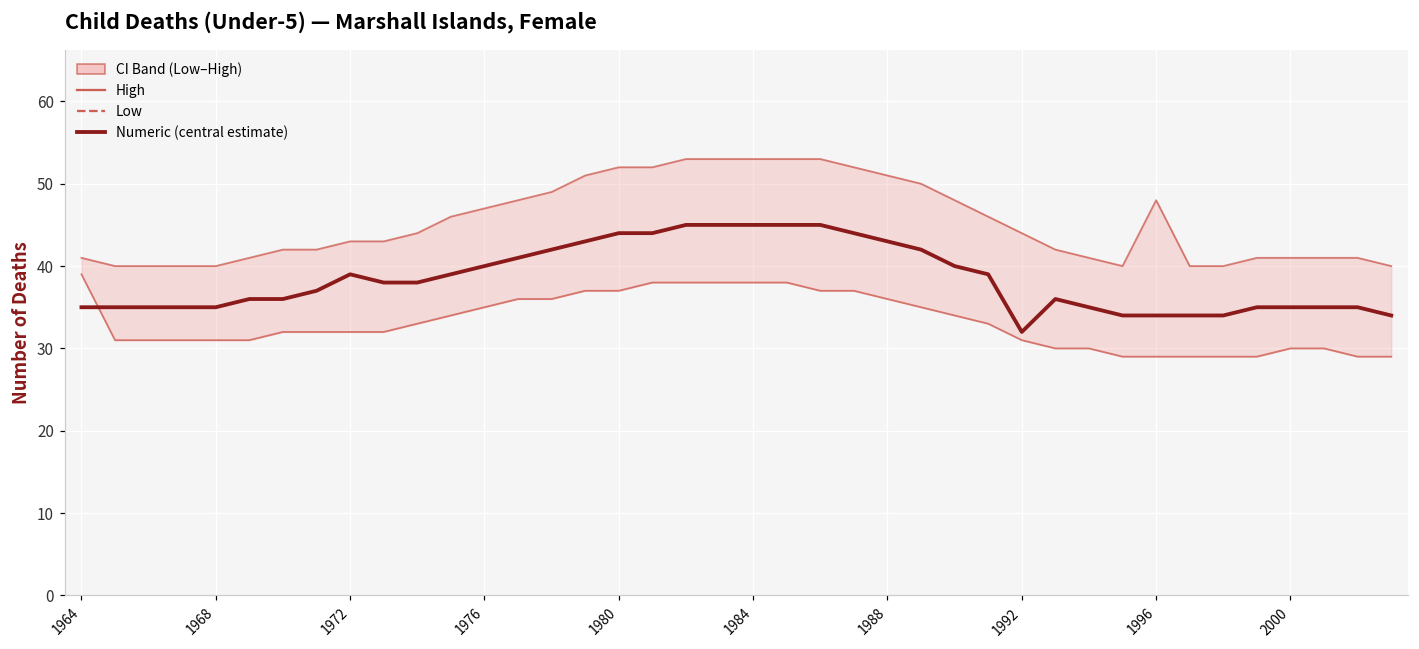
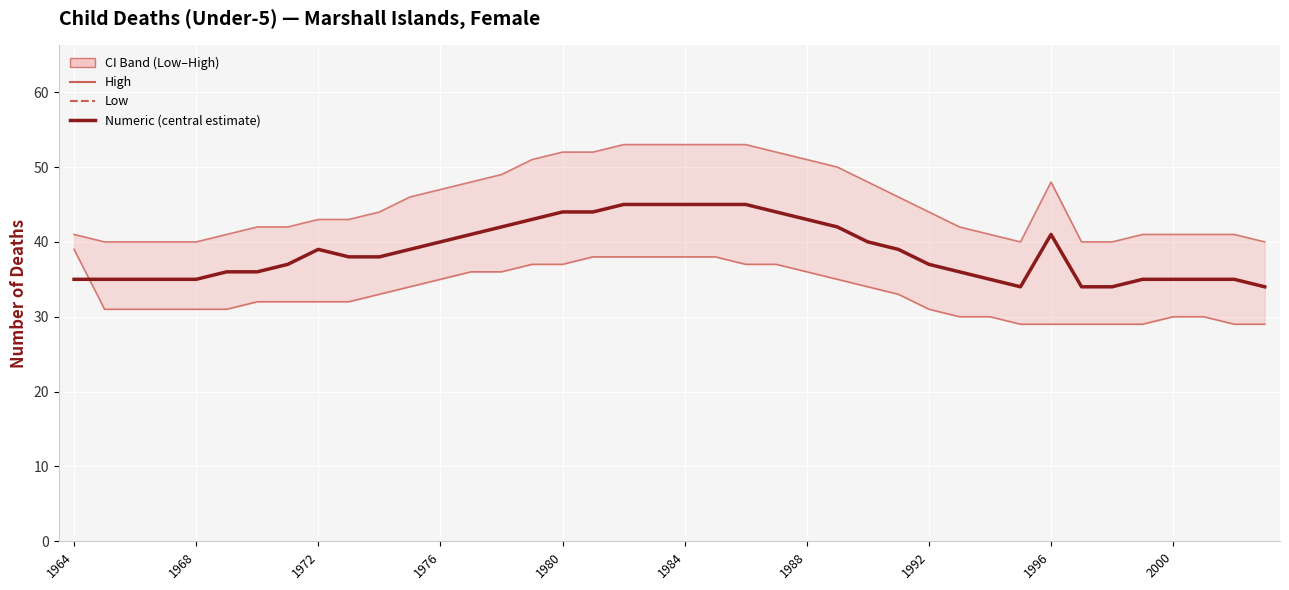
Numeric (central estimate), 1992: 32 -> 37
Numeric (central estimate), 1996: 34 -> 41
